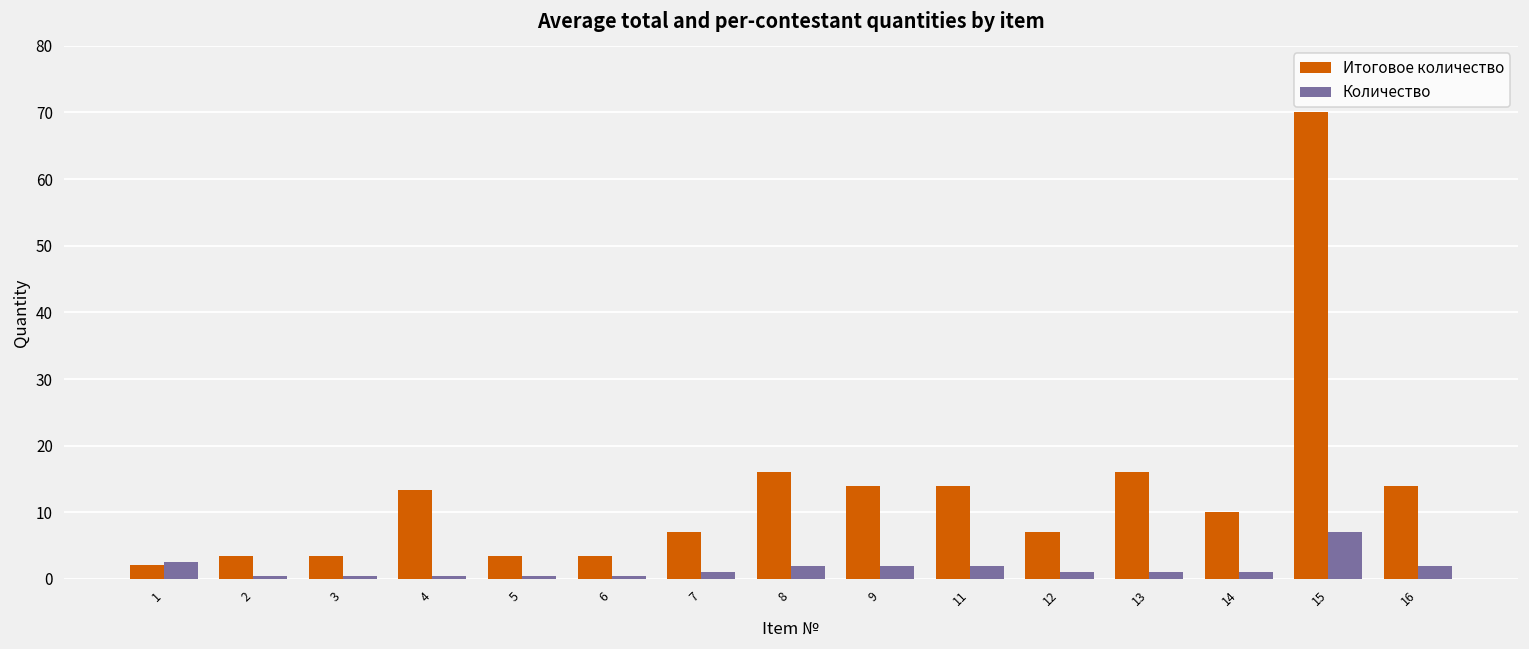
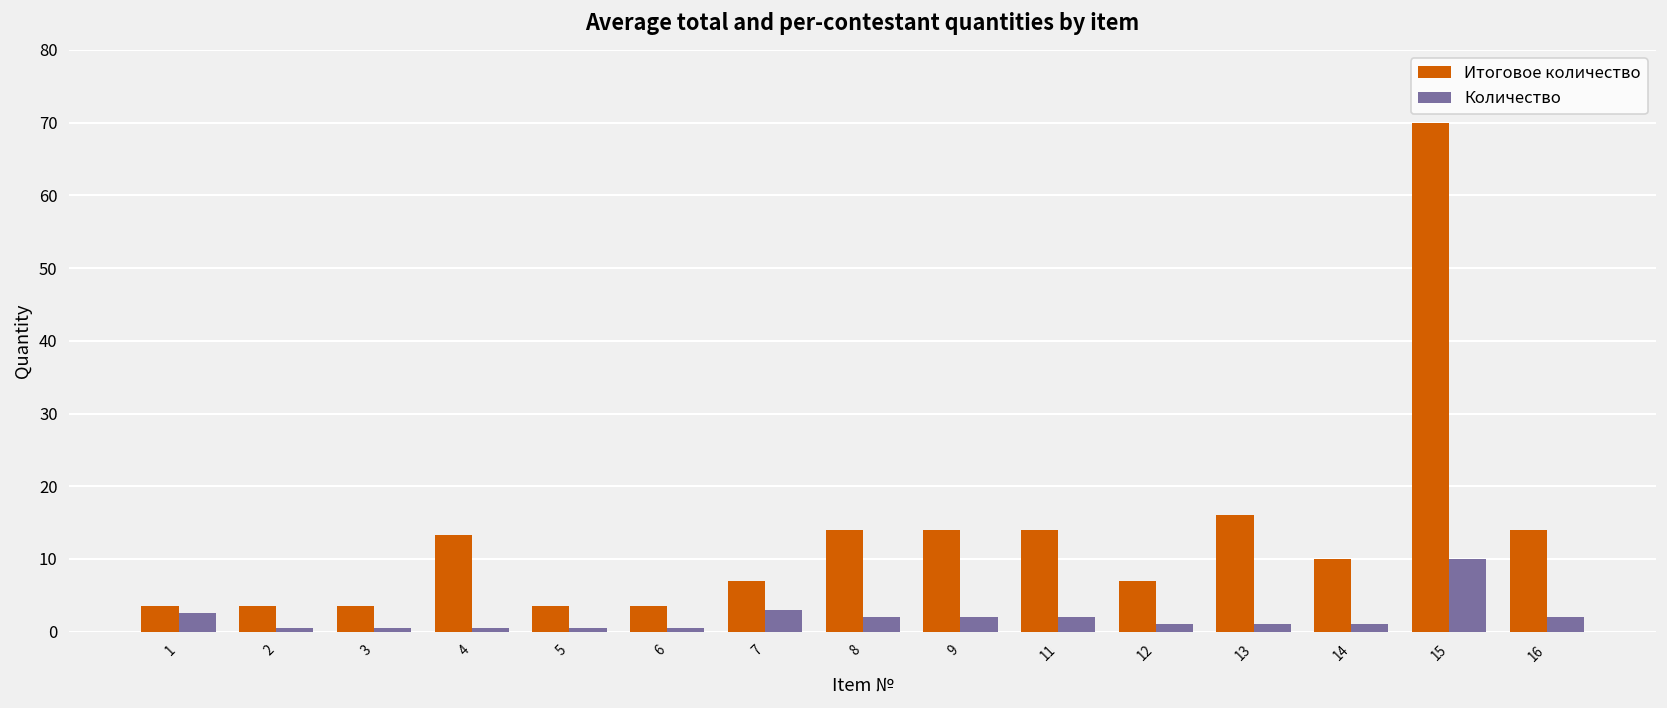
Итоговое количество, 1: 2 -> 4
Количество, 7: 1 -> 3
Итоговое количество, 8: 16 -> 14
Количество, 15: 7 -> 10
